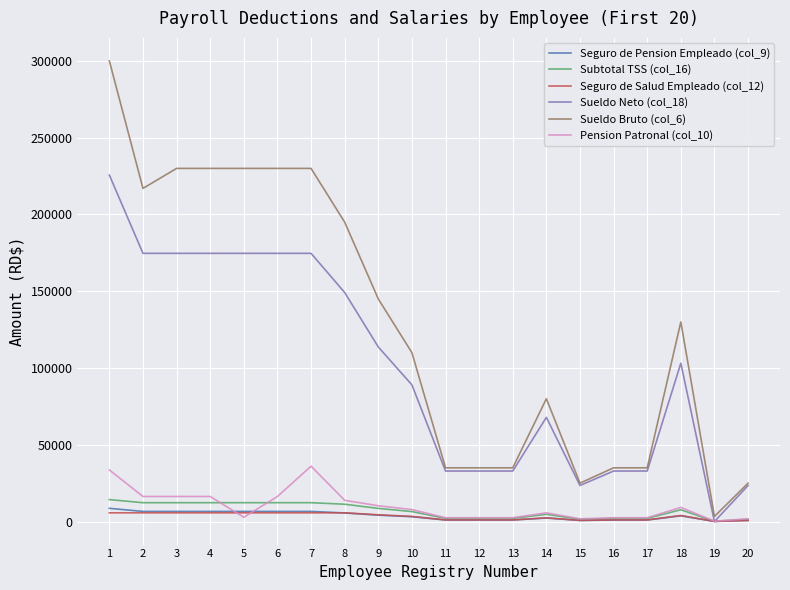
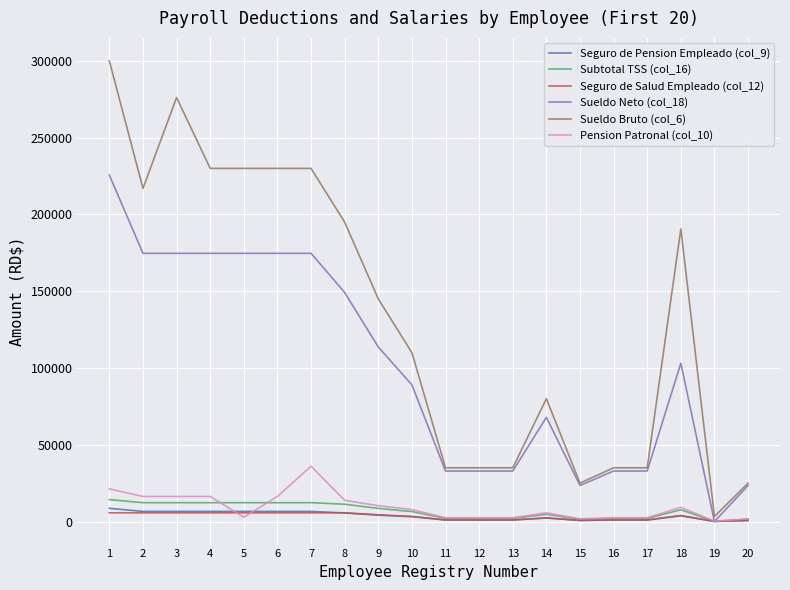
Pension Patronal (col_10), 1: 34000 -> 21000
Sueldo Bruto (col_6), 3: 230000 -> 276000
Sueldo Bruto (col_6), 18: 130000 -> 191000
